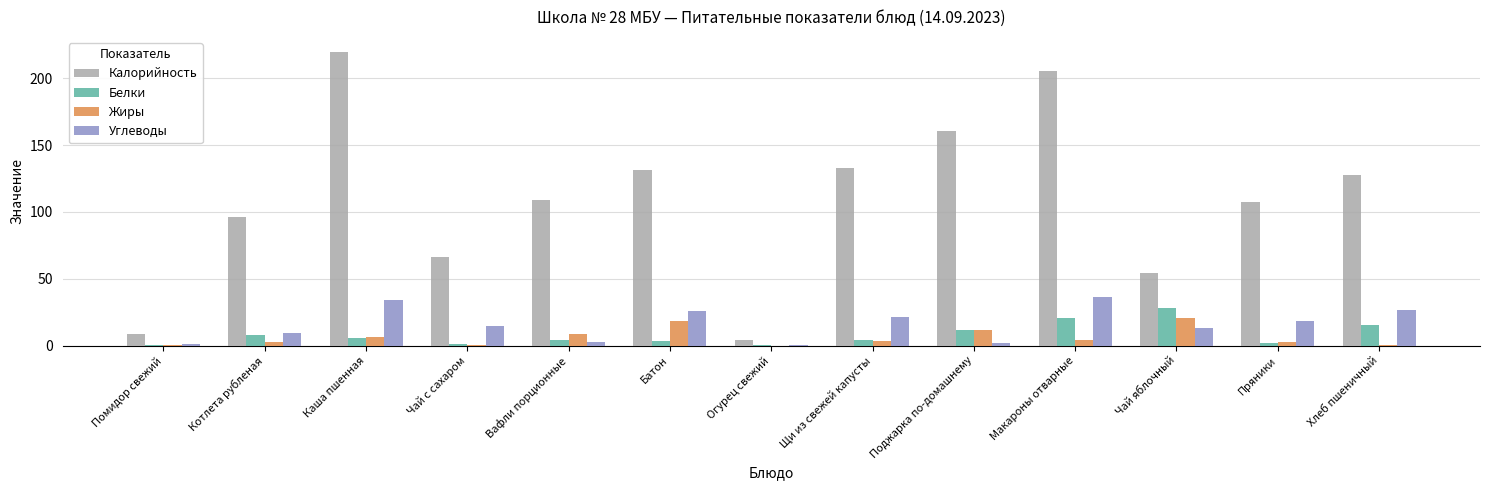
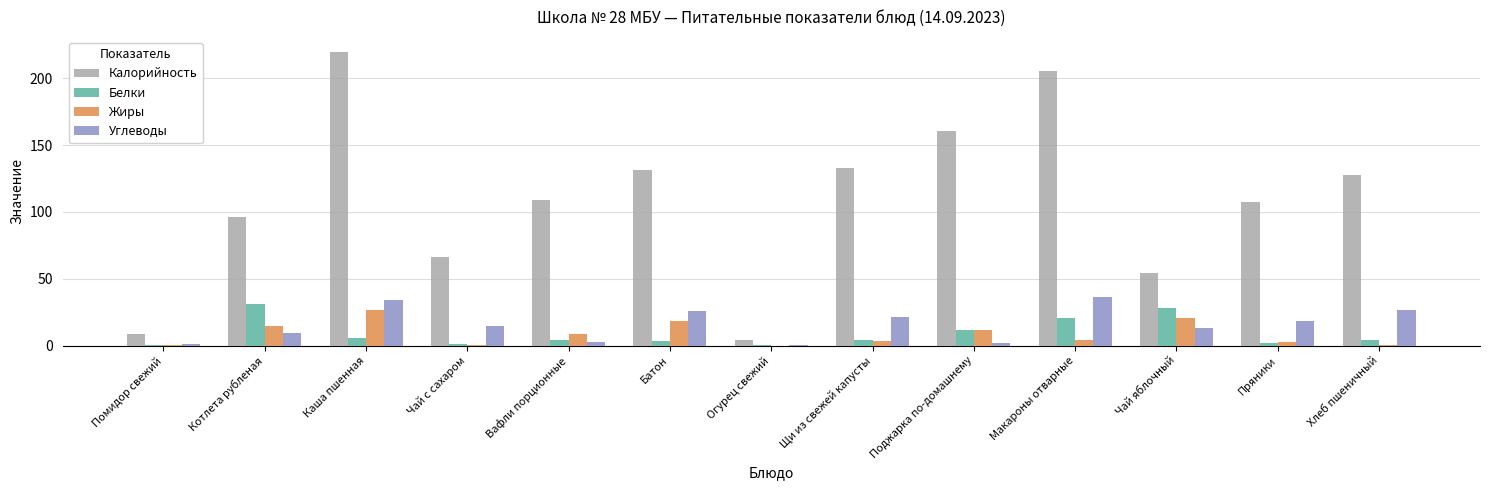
Белки, Котлета рубленая: 8 -> 31
Жиры, Котлета рубленая: 3 -> 14
Жиры, Каша пшенная: 7 -> 27
Белки, Хлеб пшеничный: 16 -> 5
